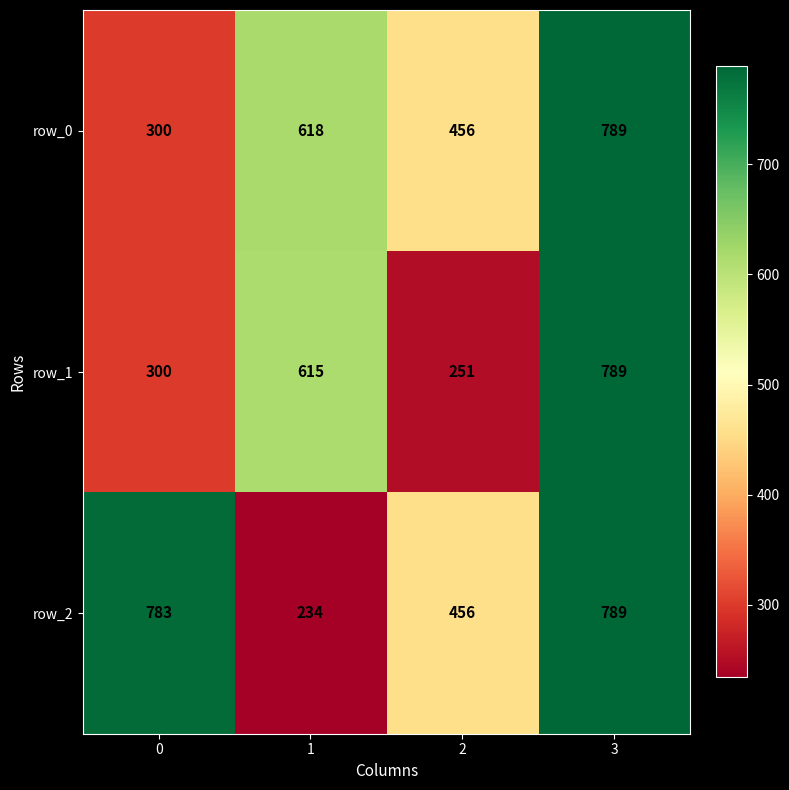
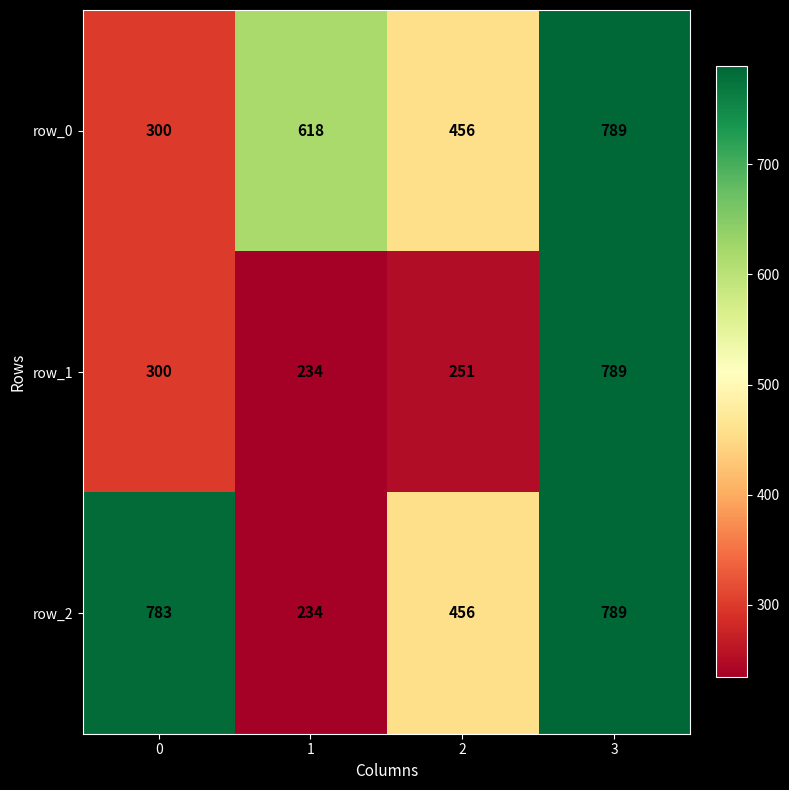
row_1, 1: 615 -> 234
